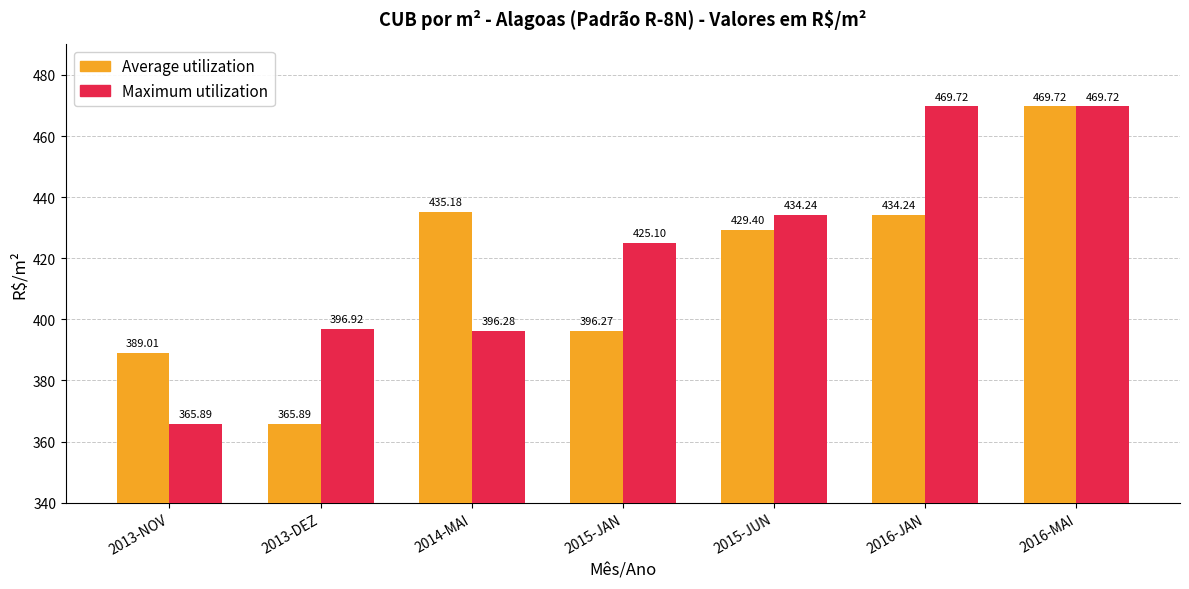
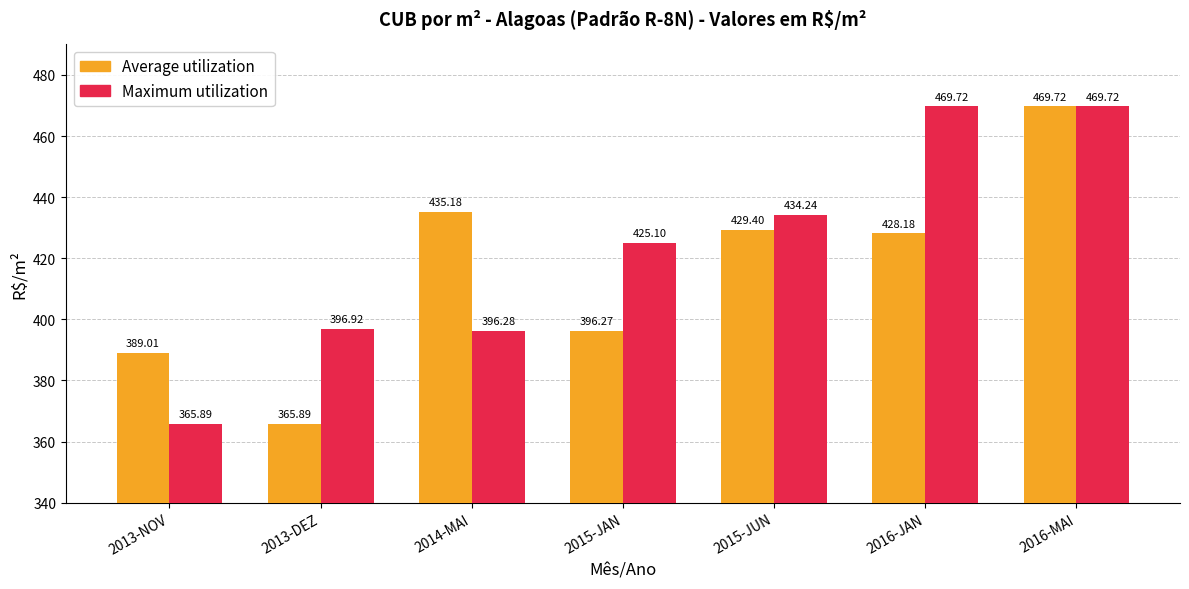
Average utilization, 2016-JAN: 434.24 -> 428.18
